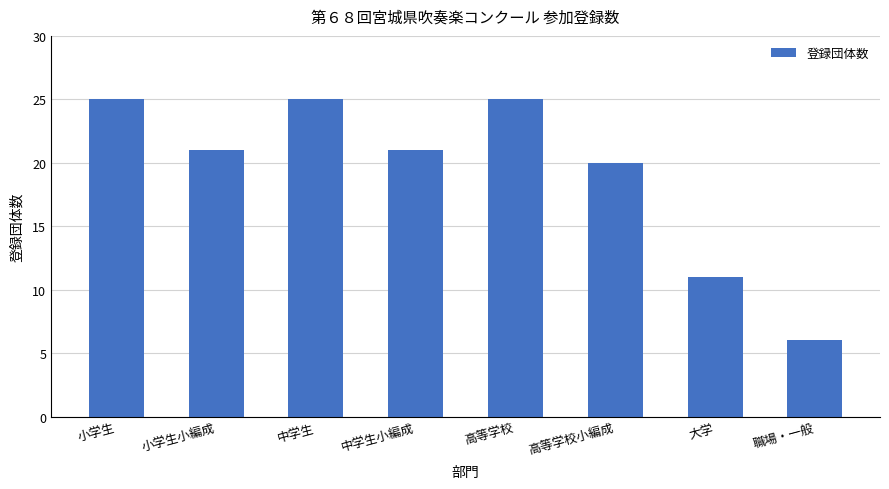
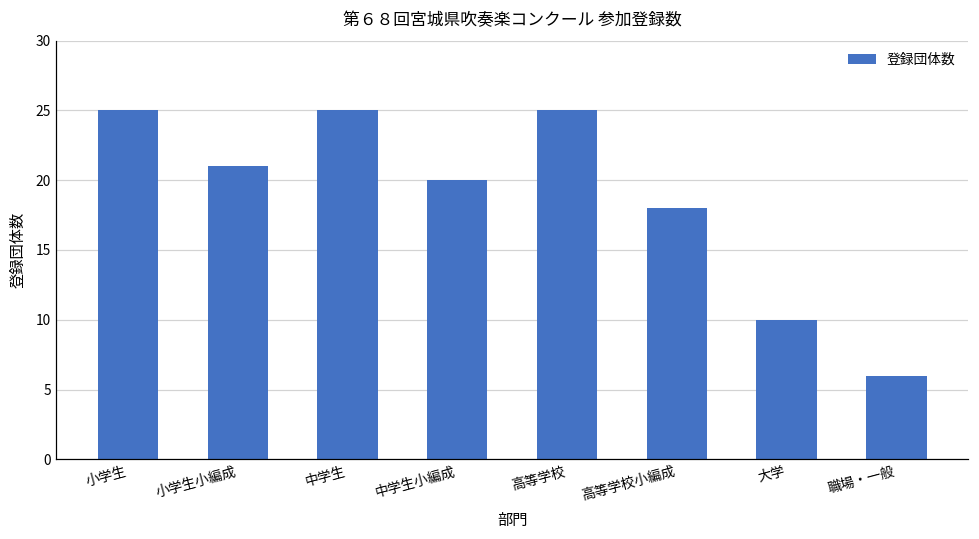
中学生小編成: 21 -> 20
高等学校小編成: 20 -> 18
大学: 11 -> 10
